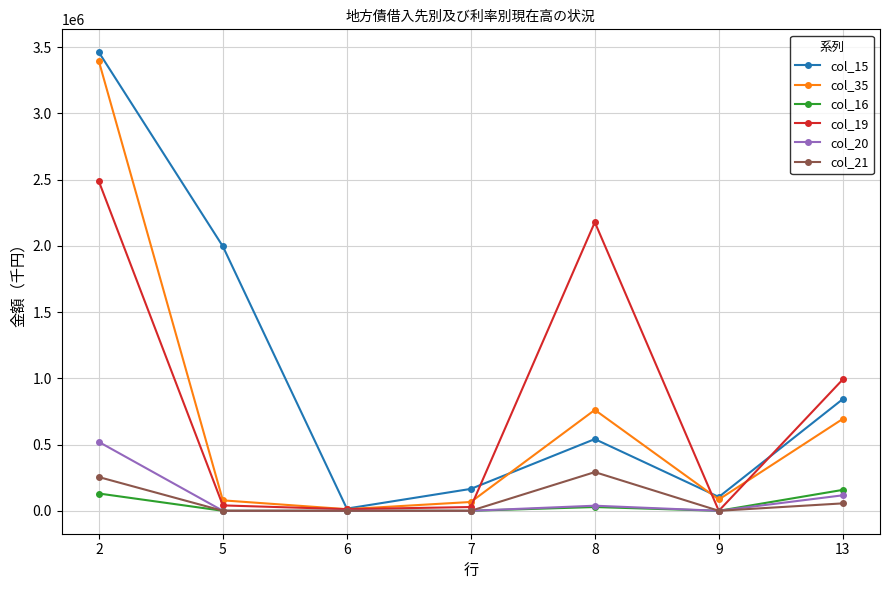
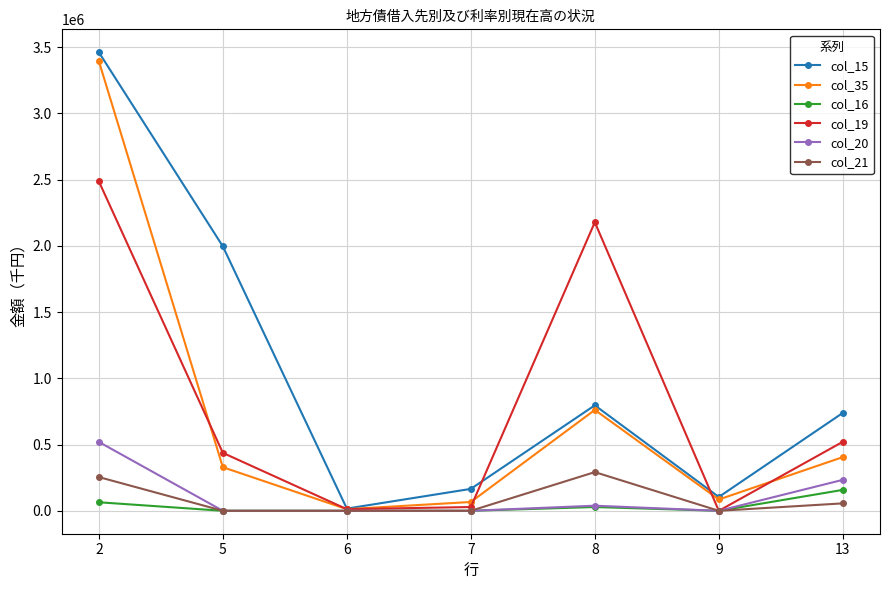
col_16, 2: 130000 -> 60000
col_35, 5: 80000 -> 330000
col_19, 5: 40000 -> 440000
col_15, 8: 540000 -> 800000
col_15, 13: 840000 -> 740000
col_35, 13: 690000 -> 410000
col_19, 13: 990000 -> 520000
col_20, 13: 120000 -> 230000
